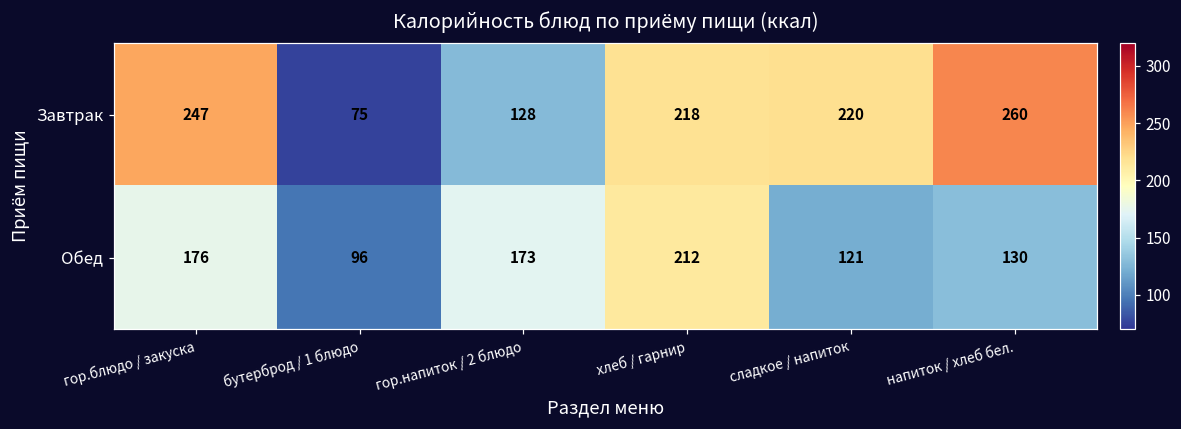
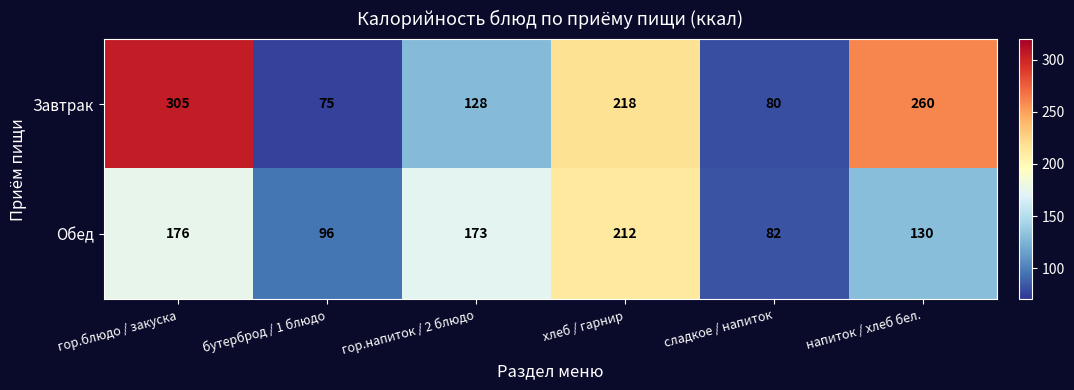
Завтрак, гор.блюдо / закуска: 247 -> 305
Завтрак, сладкое / напиток: 220 -> 80
Обед, сладкое / напиток: 121 -> 82
